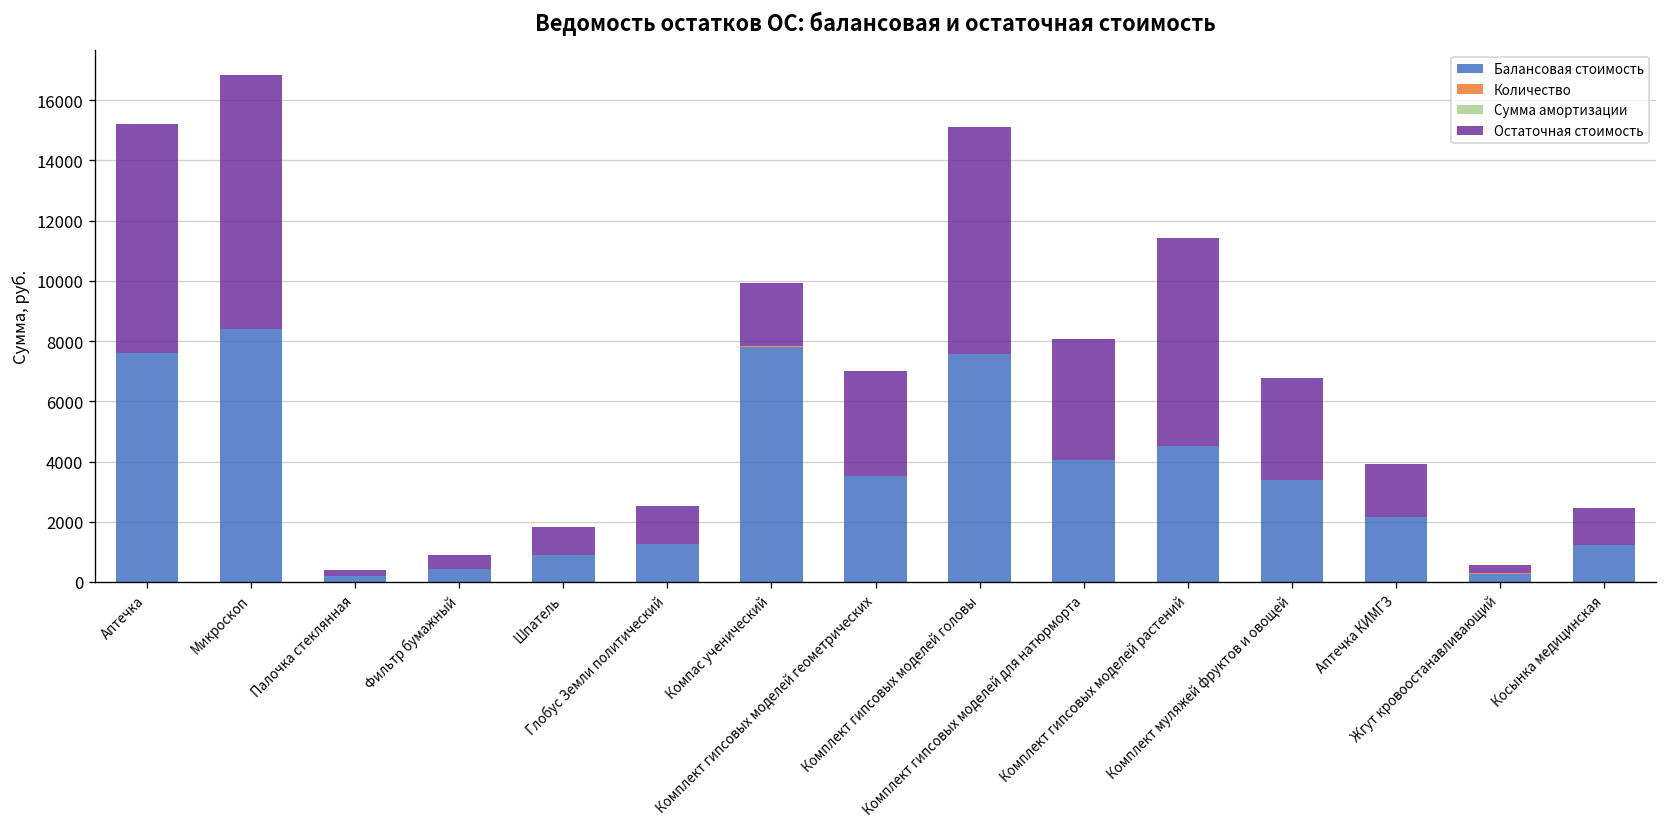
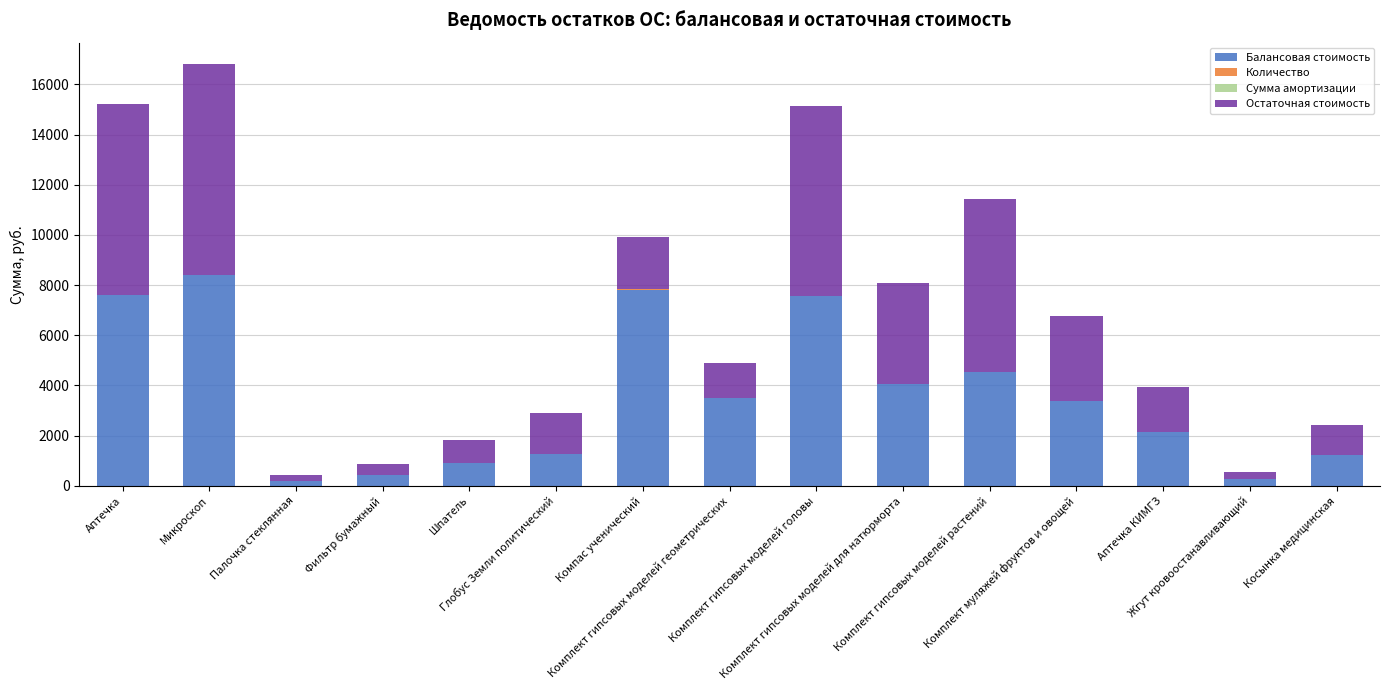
Остаточная стоимость, Глобус Земли политический: 1300 -> 1600
Остаточная стоимость, Комплект гипсовых моделей геометрических: 3500 -> 1400
